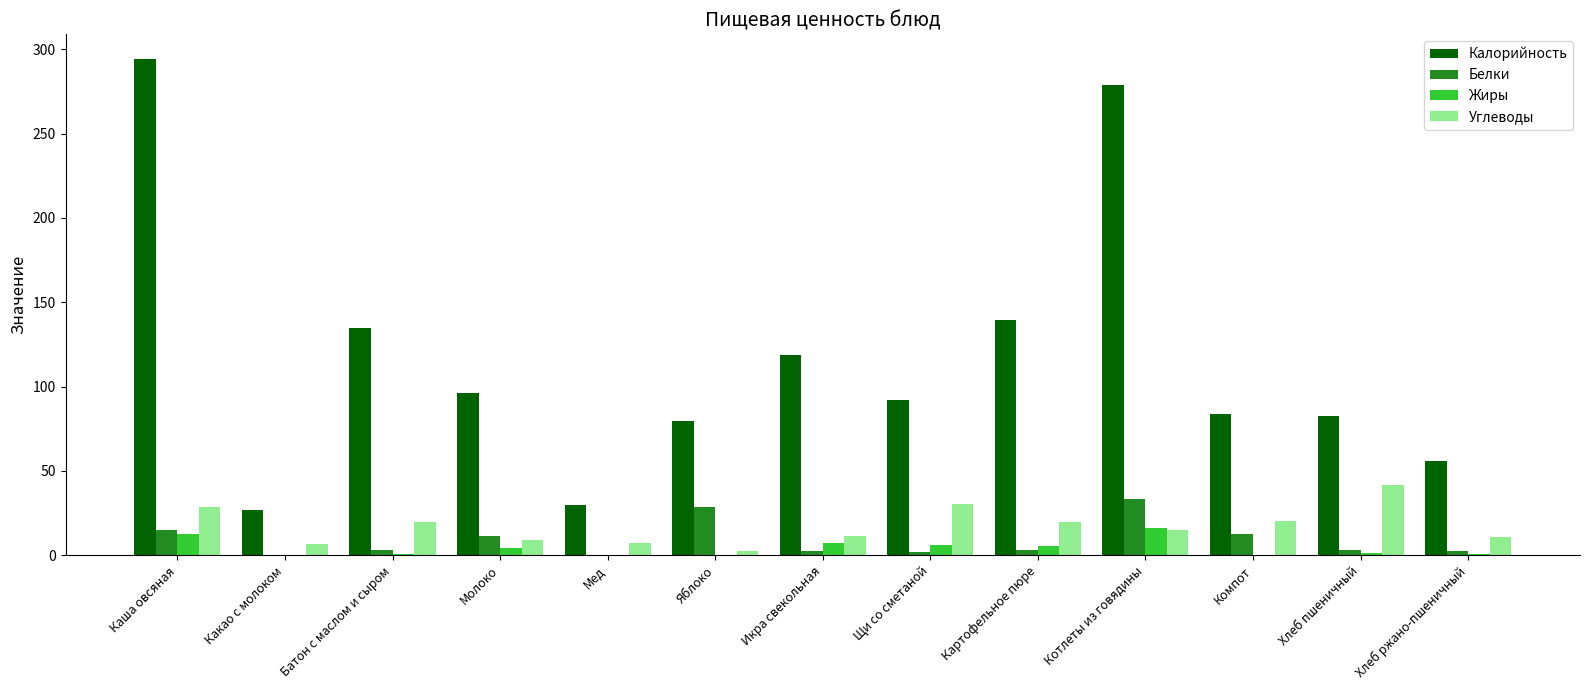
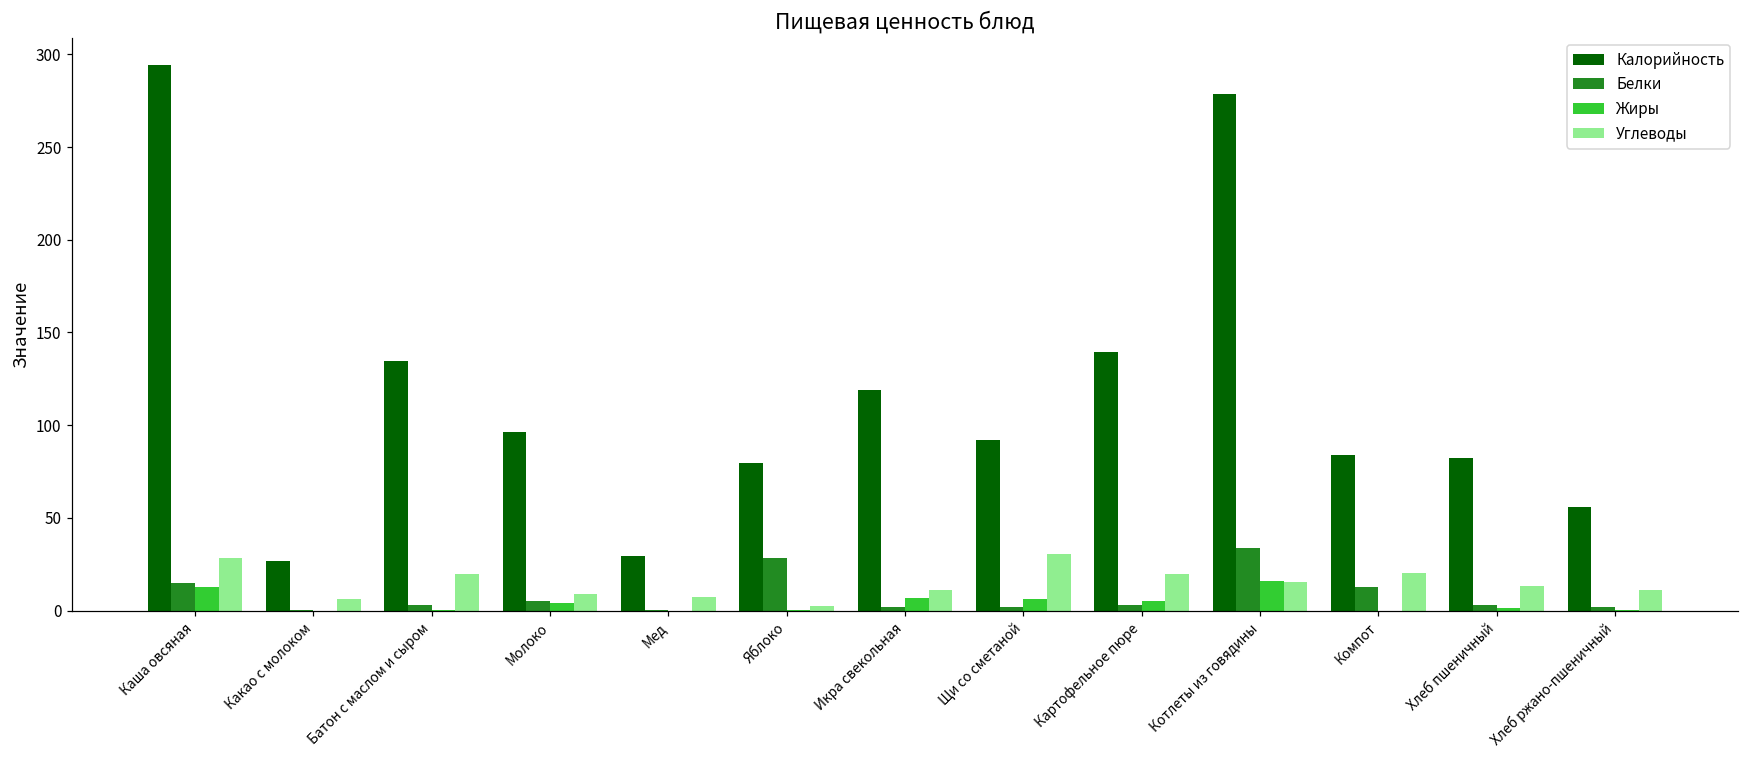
Белки, Молоко: 11 -> 5
Углеводы, Хлеб пшеничный: 42 -> 13
